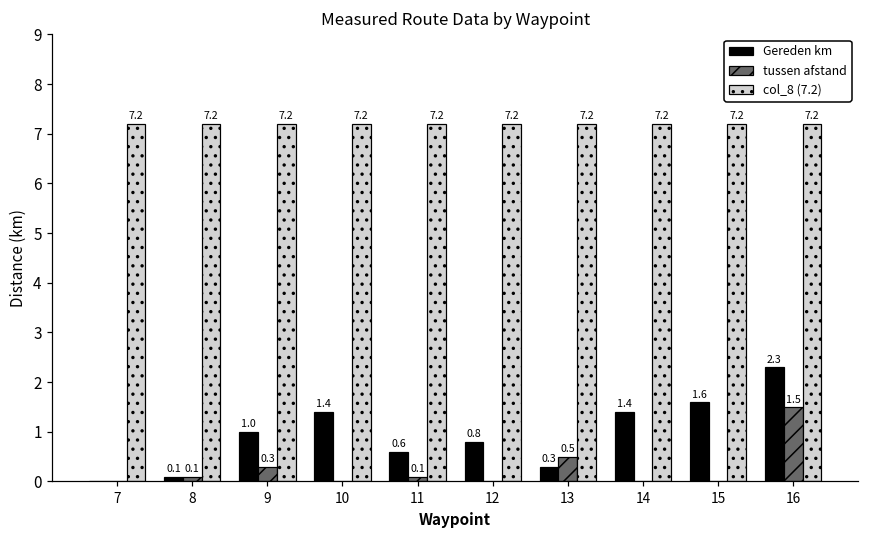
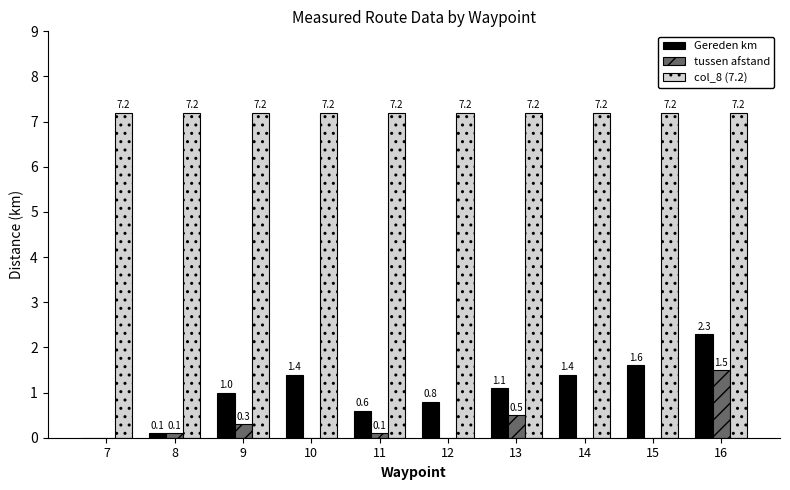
Gereden km, 13: 0.3 -> 1.1
